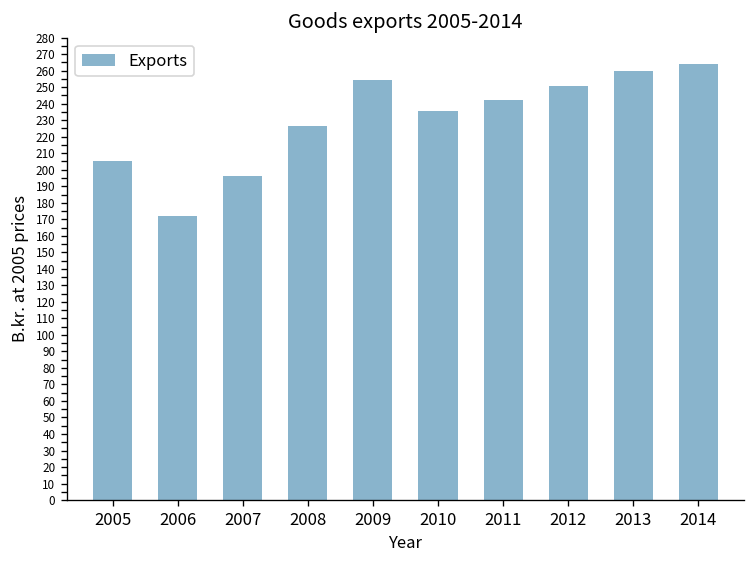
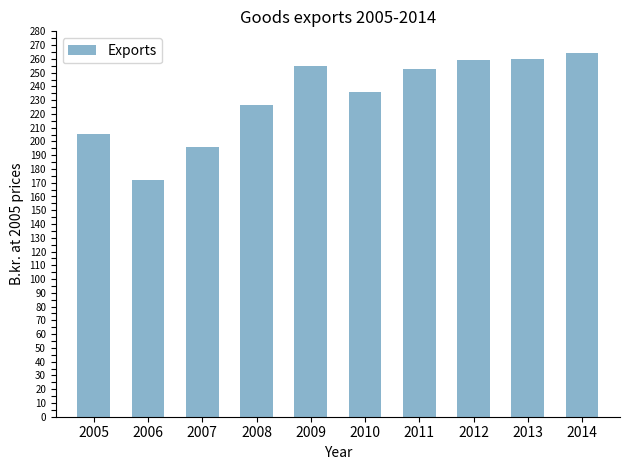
2011: 242 -> 253
2012: 251 -> 259
